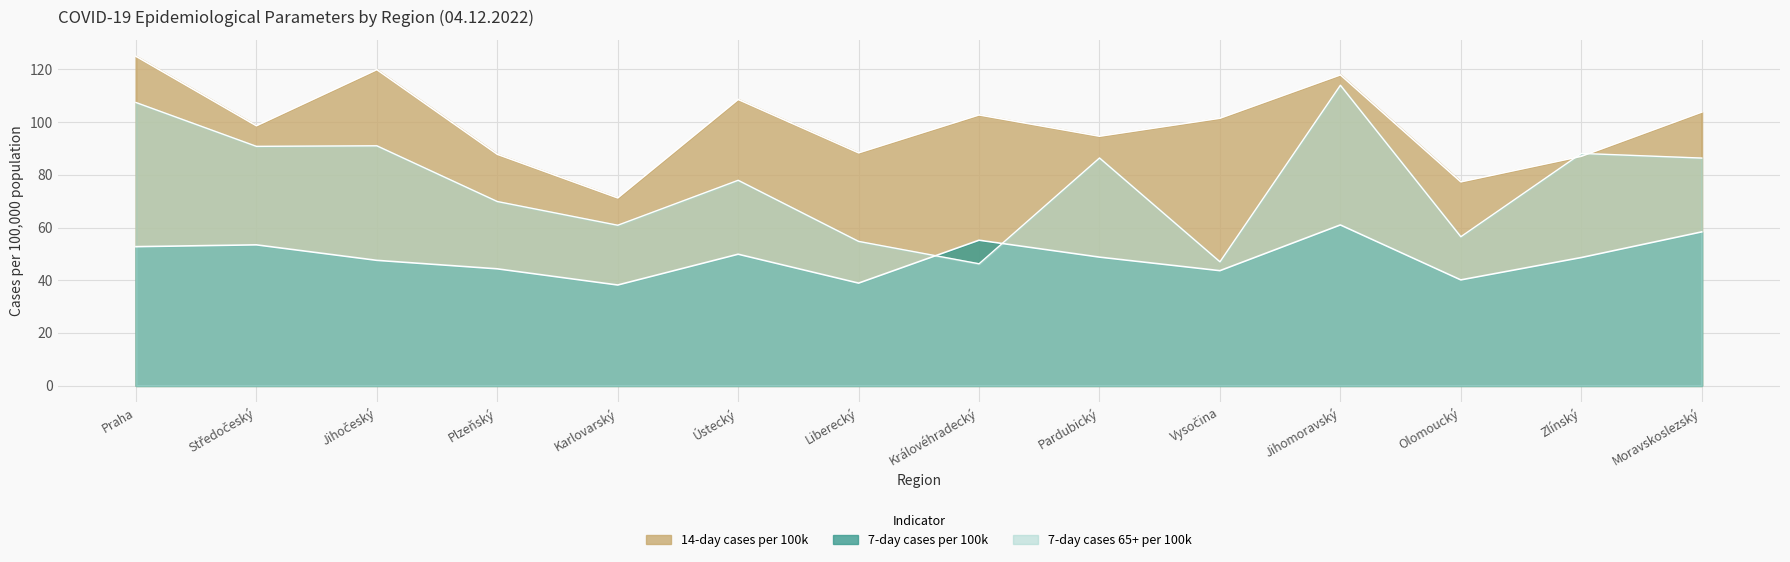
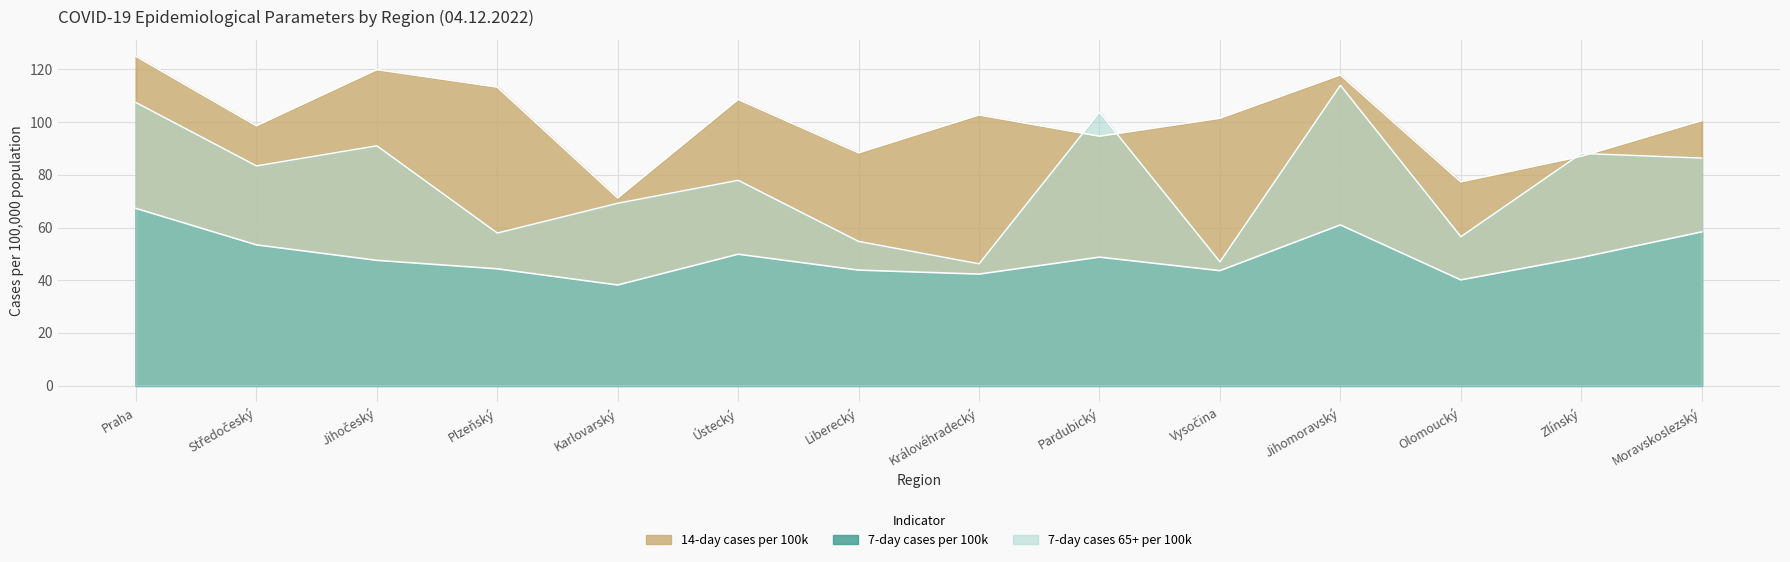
7-day cases per 100k, Praha: 53 -> 67
7-day cases 65+ per 100k, Středočeský: 91 -> 83
14-day cases per 100k, Plzeňský: 88 -> 113
7-day cases 65+ per 100k, Plzeňský: 70 -> 58
7-day cases 65+ per 100k, Karlovarský: 61 -> 69
7-day cases per 100k, Liberecký: 39 -> 44
7-day cases per 100k, Královéhradecký: 55 -> 42
7-day cases 65+ per 100k, Pardubický: 86 -> 104
14-day cases per 100k, Moravskoslezský: 104 -> 101
